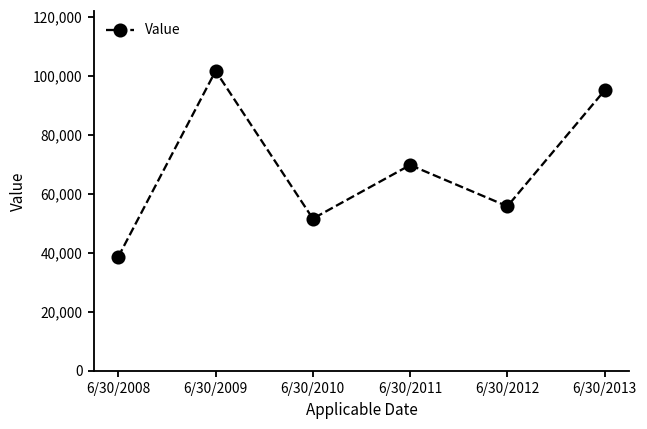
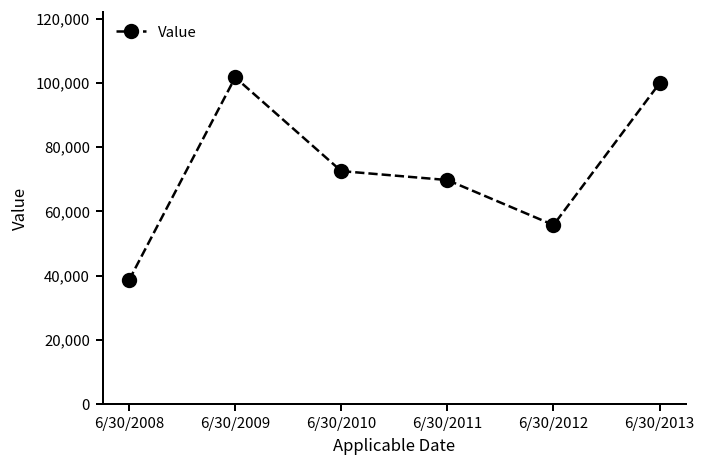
6/30/2010: 52,000 -> 73,000
6/30/2013: 95,000 -> 100,000
